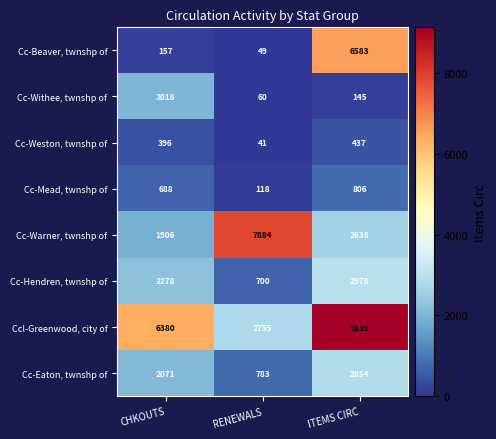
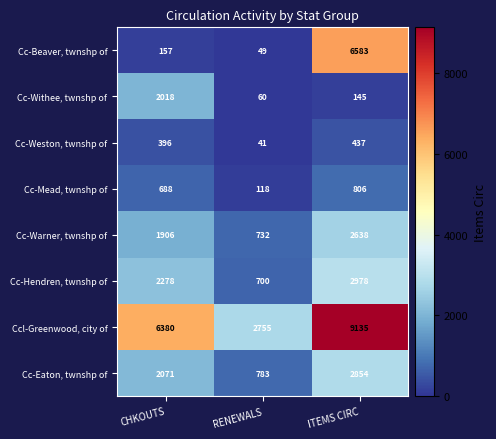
Cc-Warner, twnshp of, RENEWALS: 7884 -> 732
